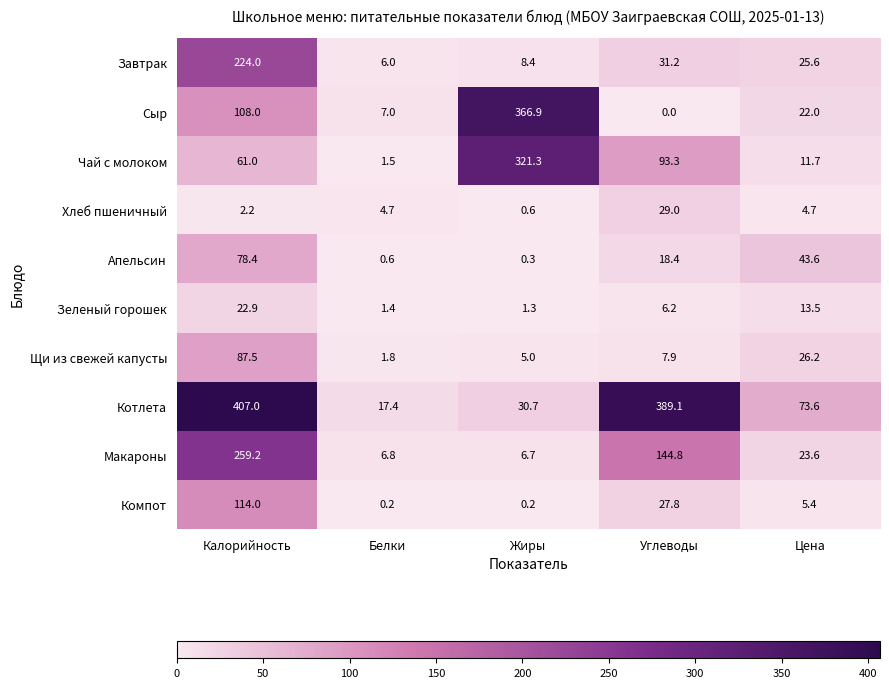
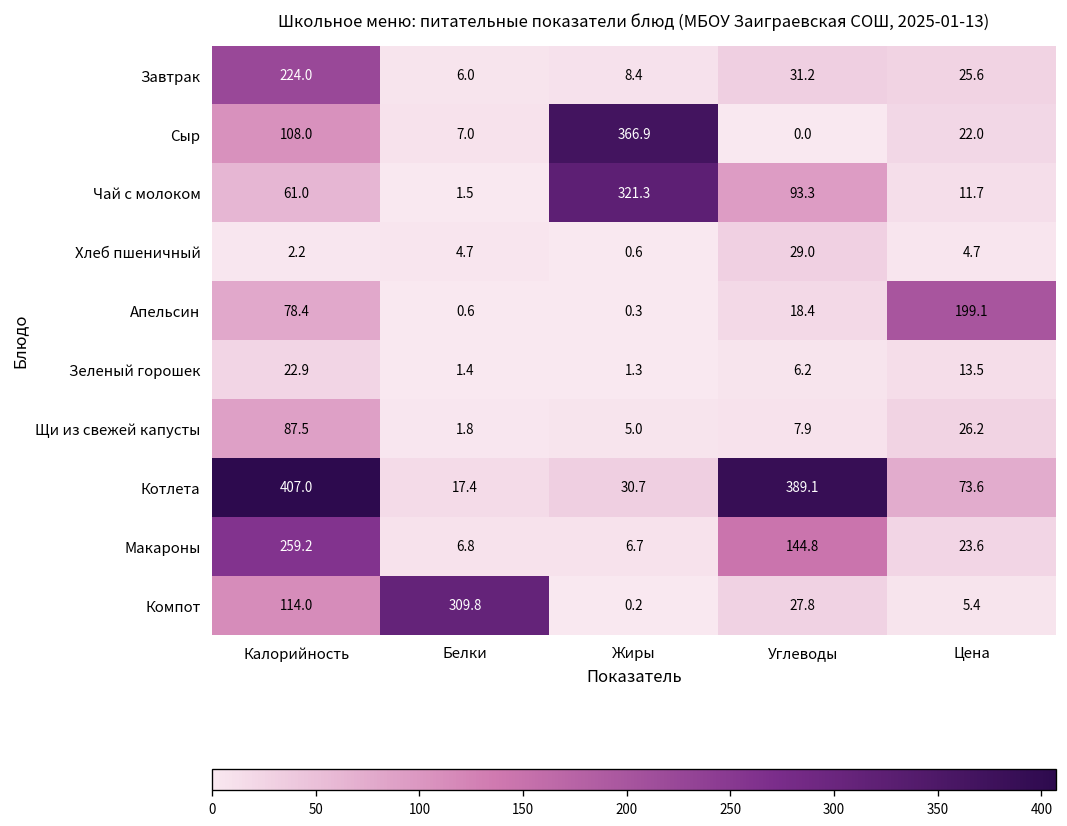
Апельсин, Цена: 43.6 -> 199.1
Компот, Белки: 0.2 -> 309.8
